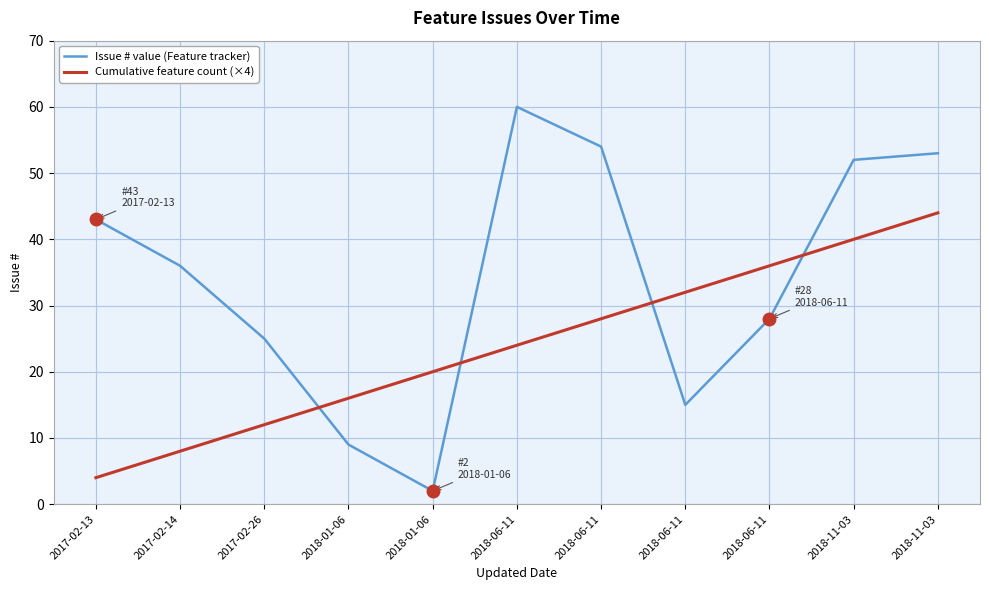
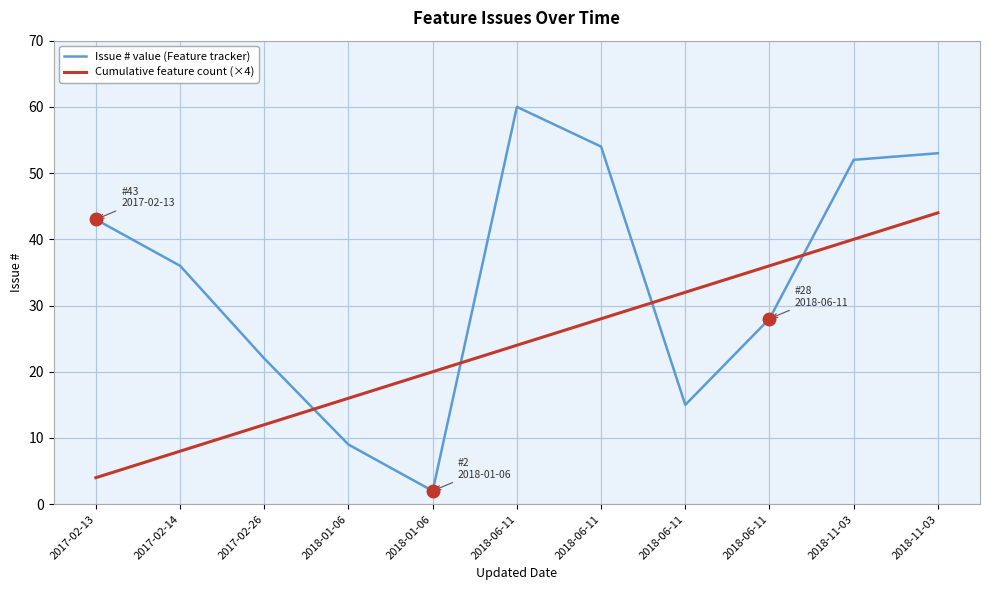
Issue # value (Feature tracker), 2017-02-26: 25 -> 22
